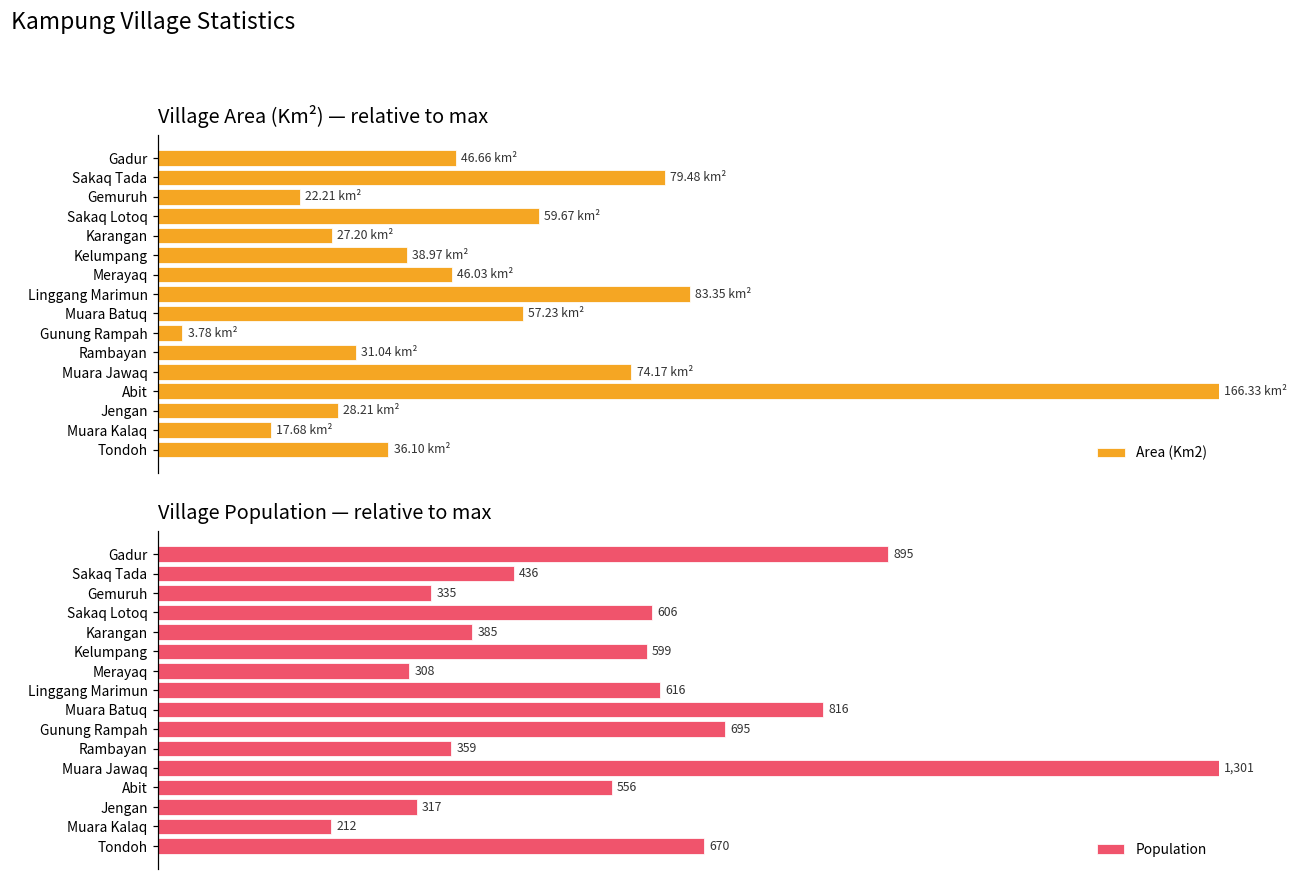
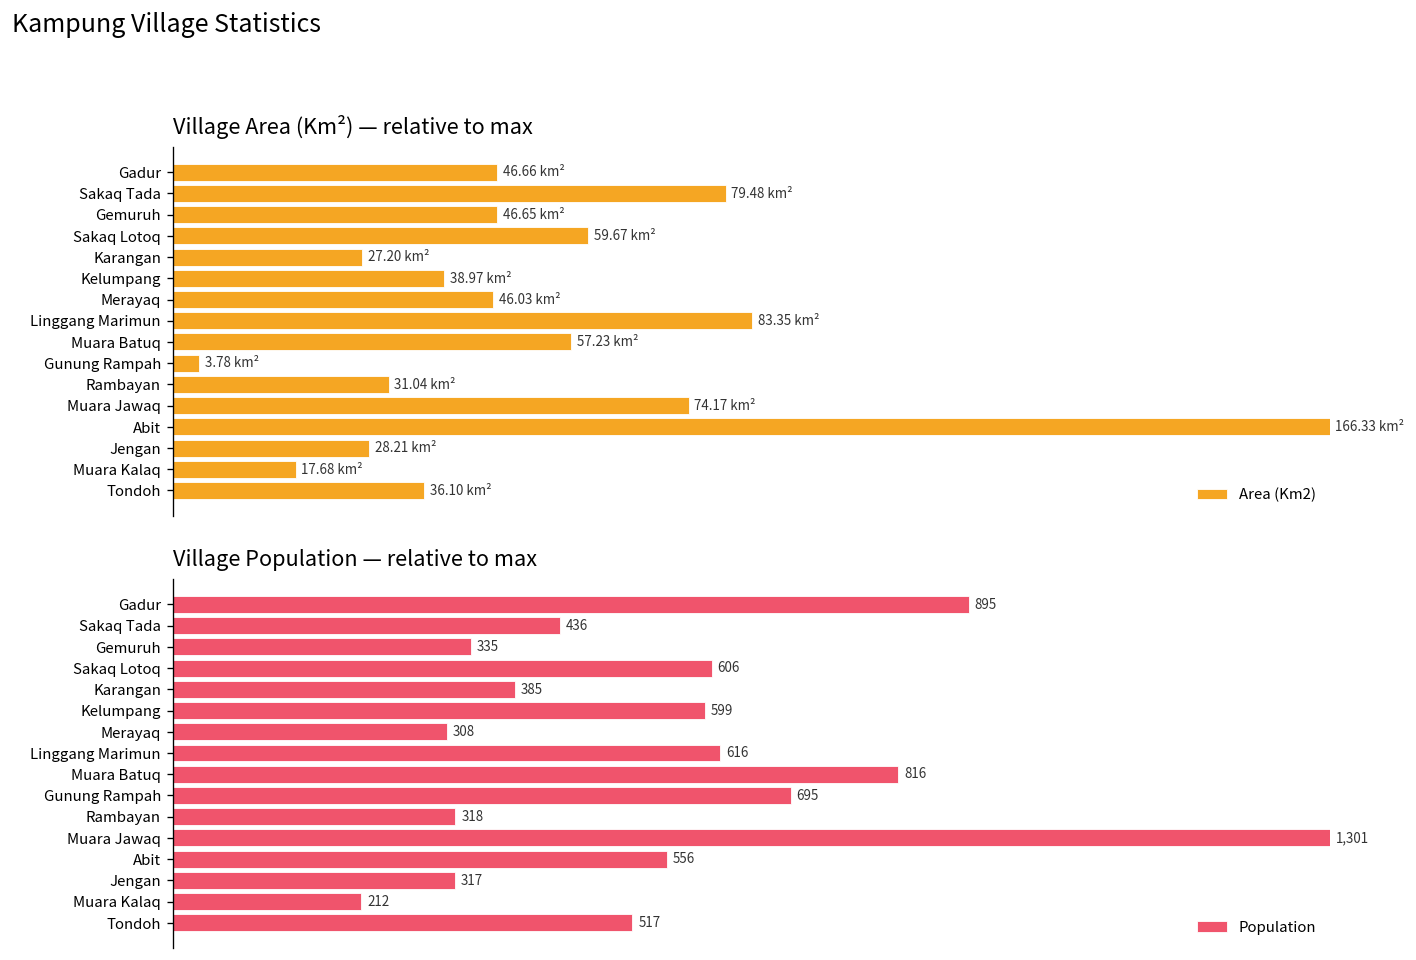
Village Area (Km²) — relative to max, Gemuruh: 22.21 -> 46.65
Village Population — relative to max, Rambayan: 359 -> 318
Village Population — relative to max, Tondoh: 670 -> 517
